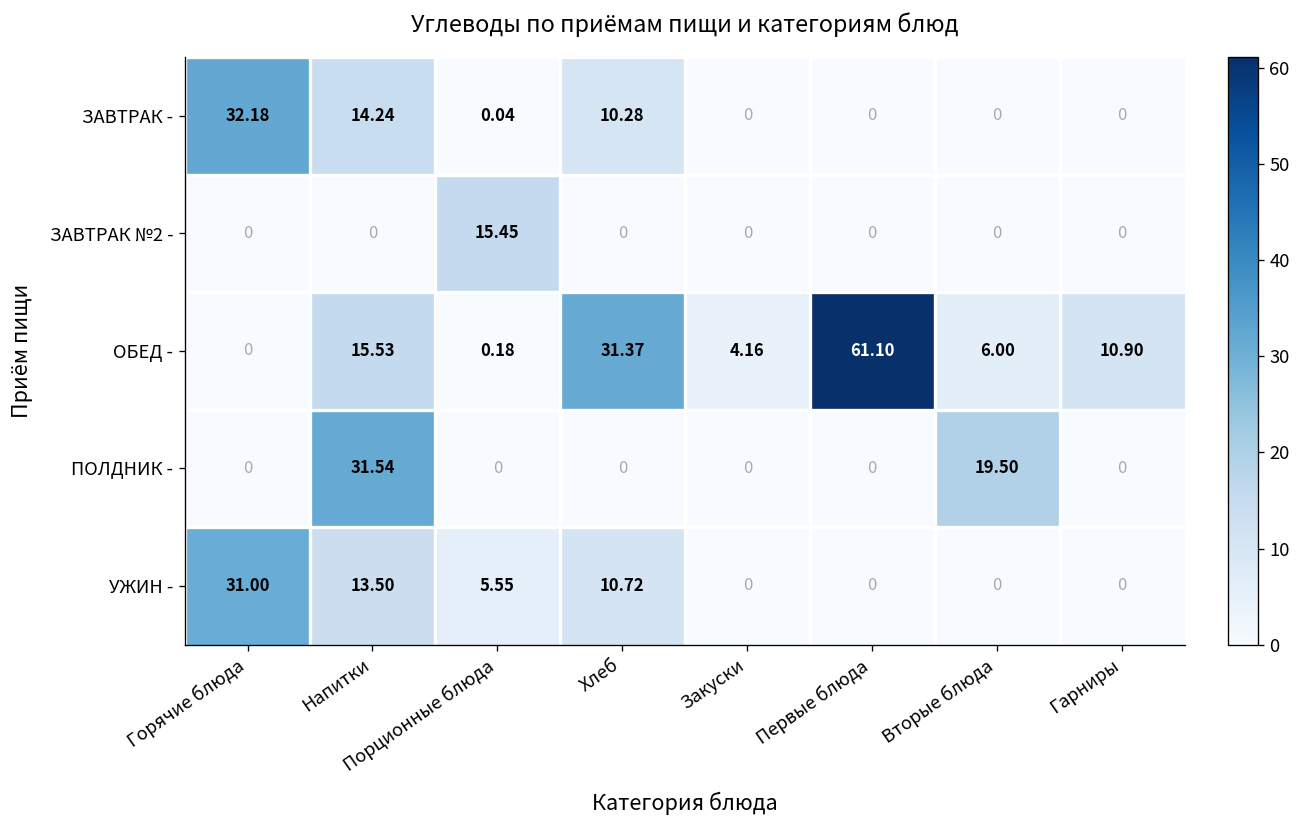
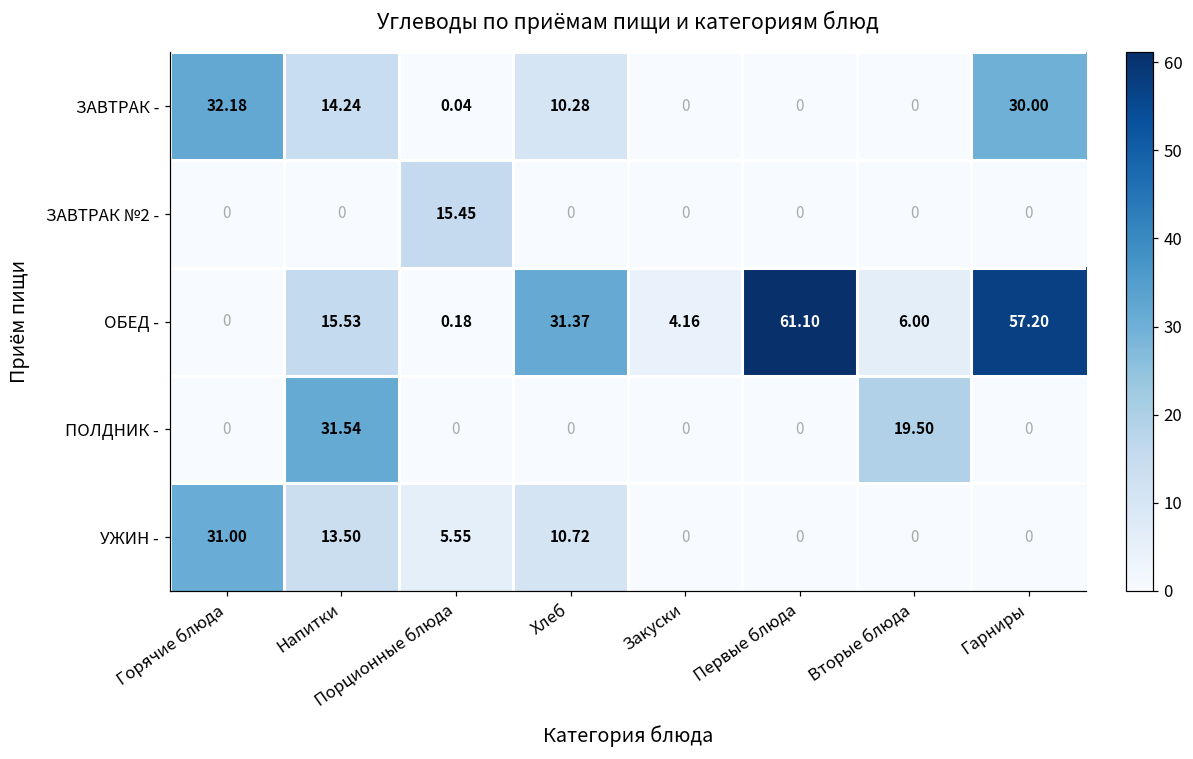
ЗАВТРАК -, Гарниры: 0 -> 30.00
ОБЕД -, Гарниры: 10.90 -> 57.20
